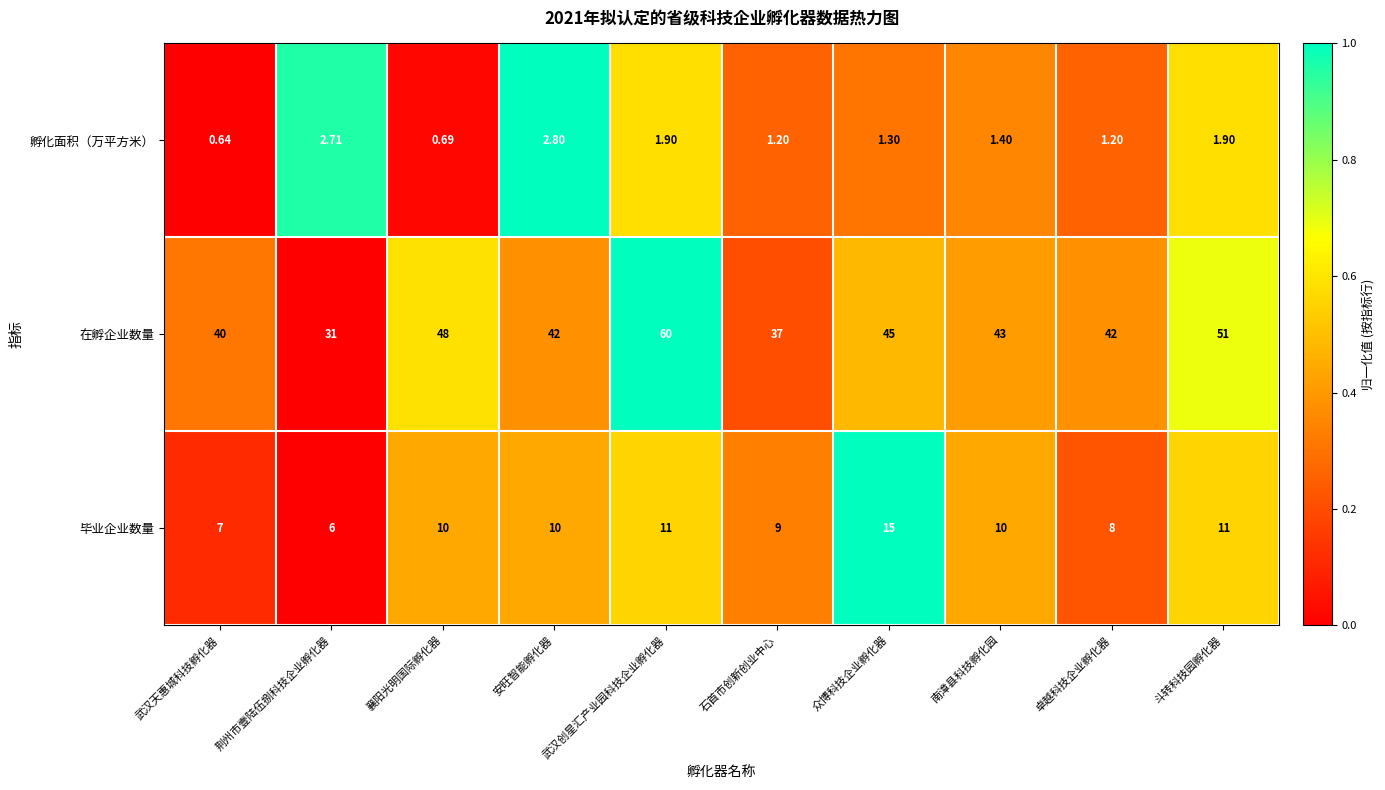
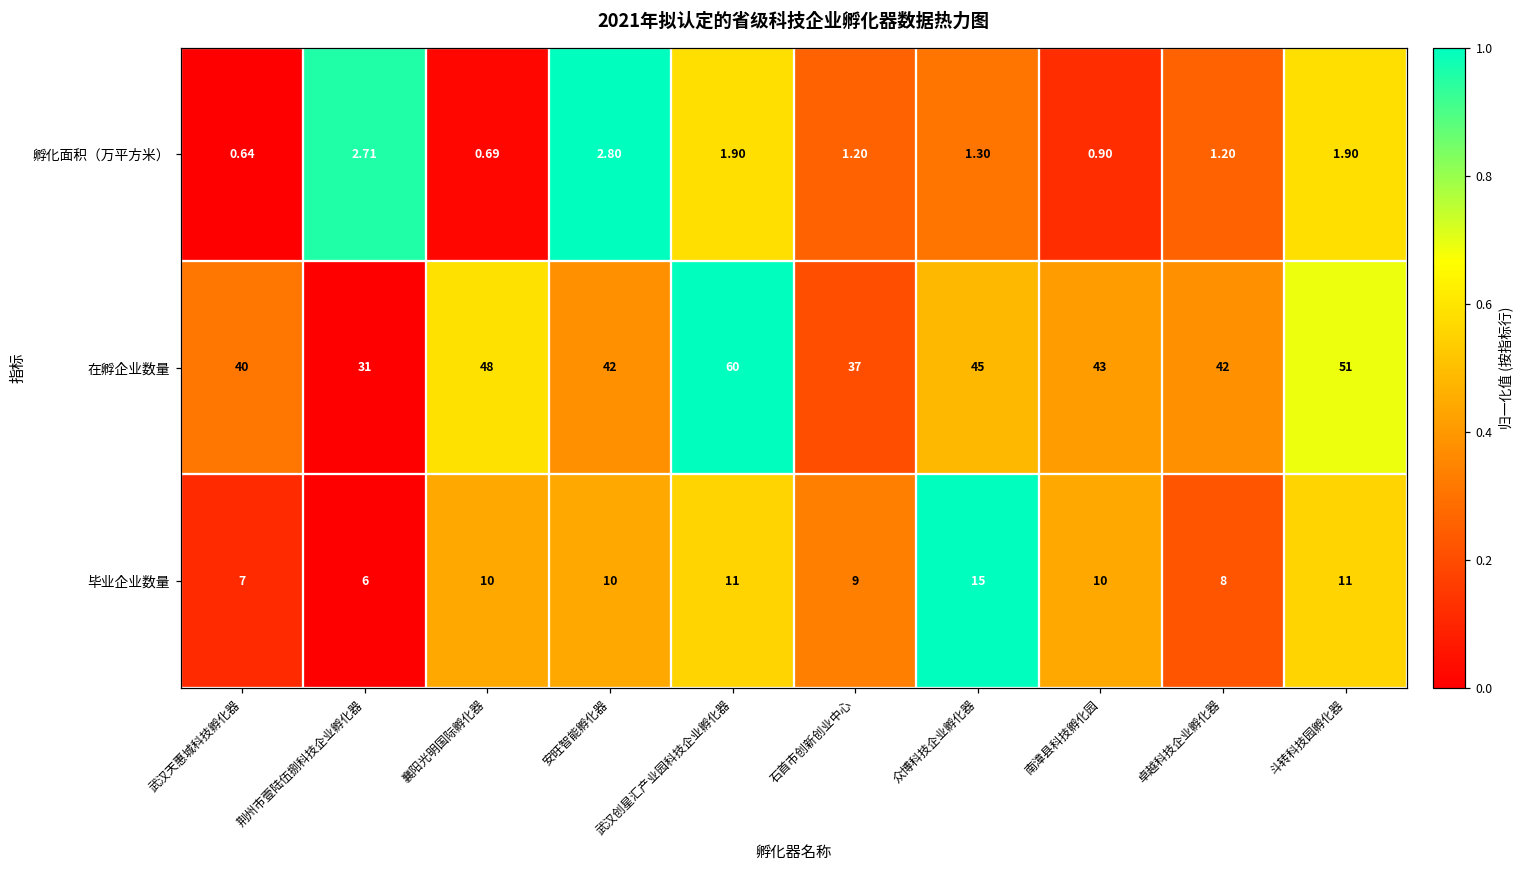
孵化面积（万平方米）, 南漳县科技孵化园: 1.40 -> 0.90
